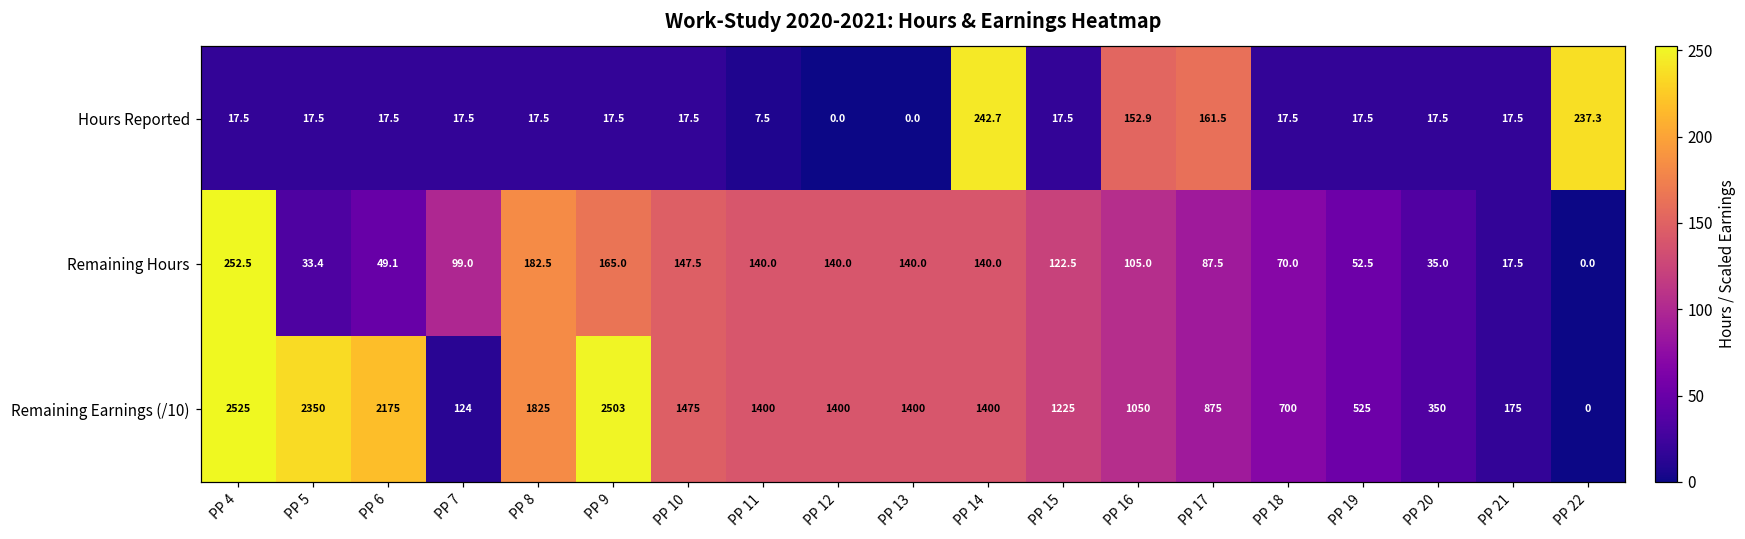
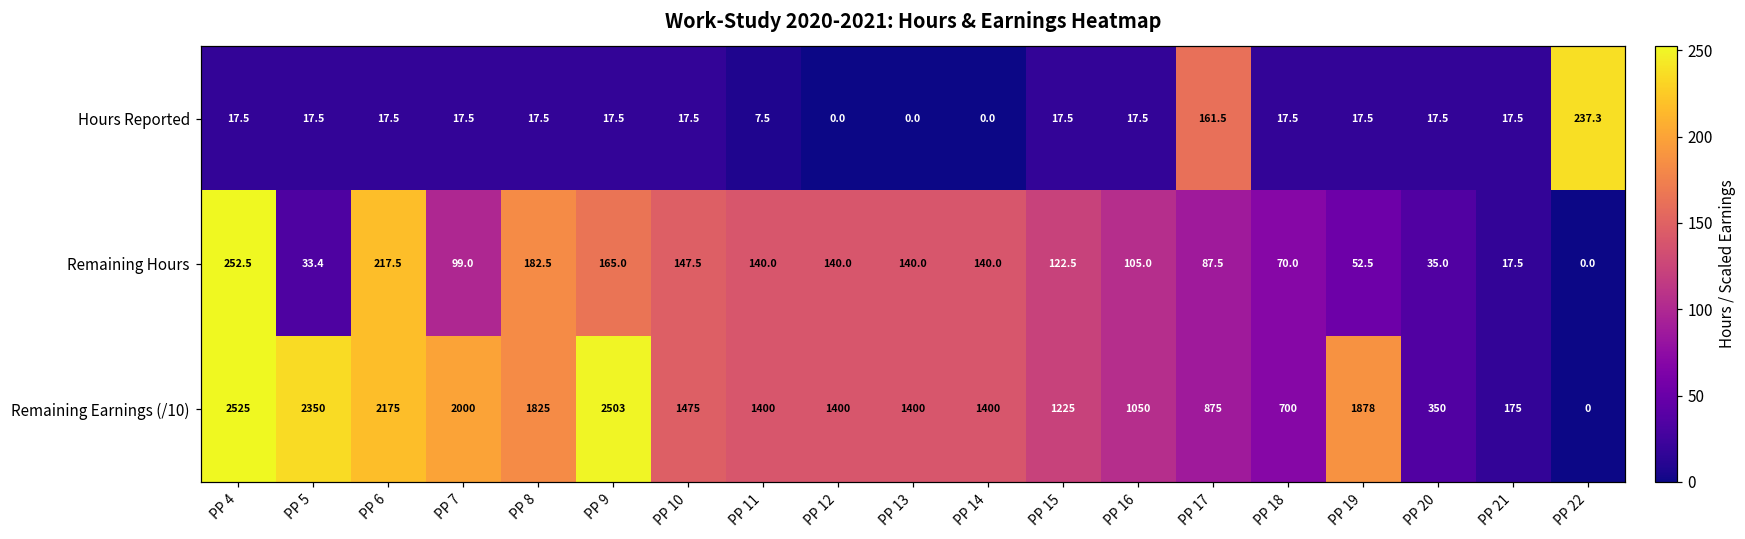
Hours Reported, PP 14: 242.7 -> 0.0
Hours Reported, PP 16: 152.9 -> 17.5
Remaining Hours, PP 6: 49.1 -> 217.5
Remaining Earnings (/10), PP 7: 124 -> 2000
Remaining Earnings (/10), PP 19: 525 -> 1878
